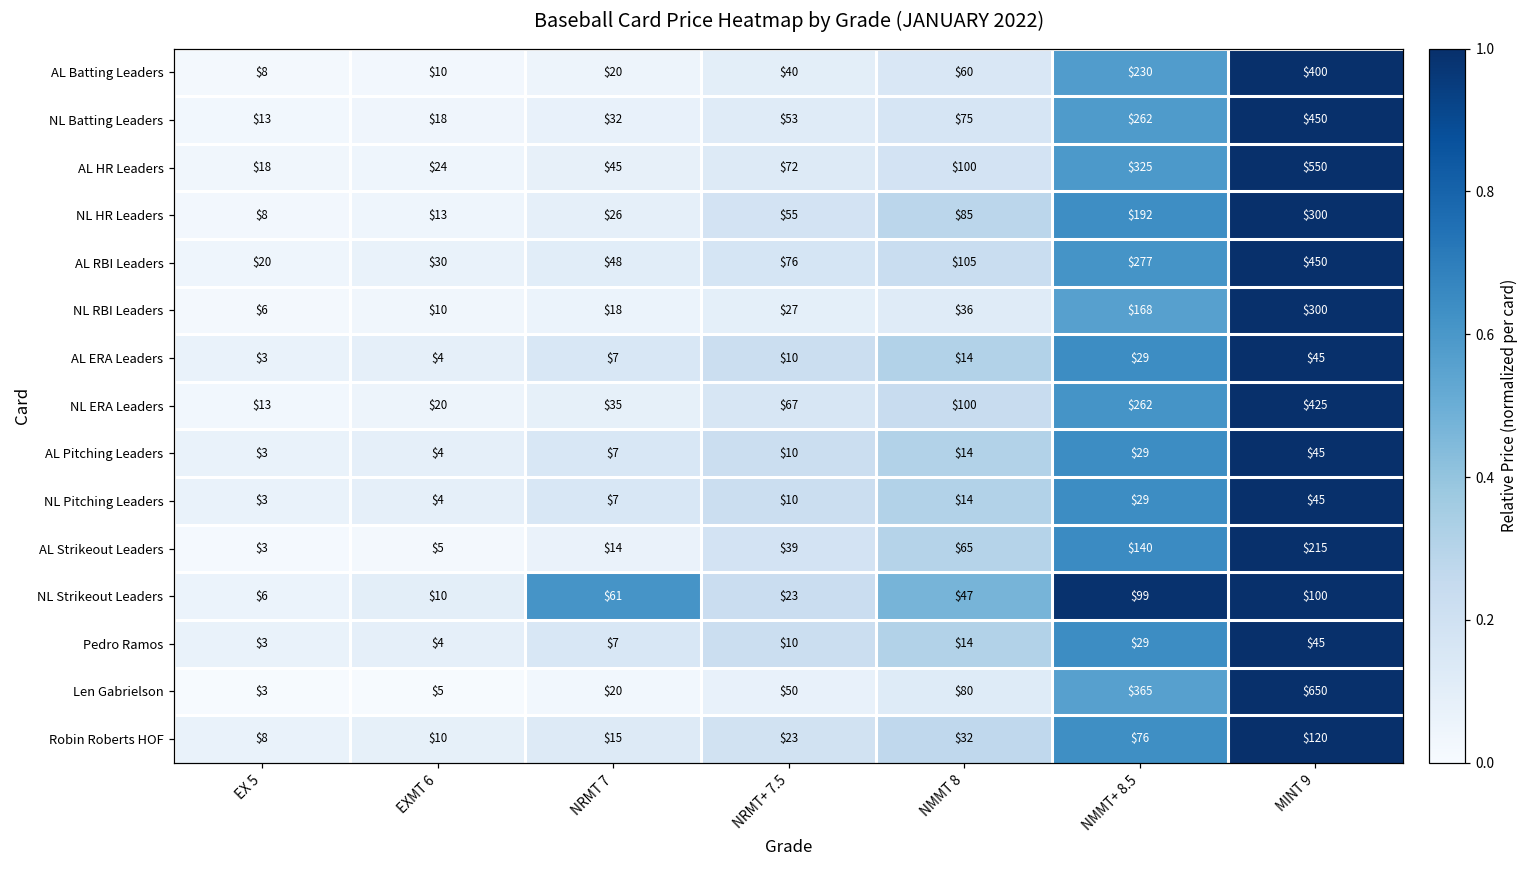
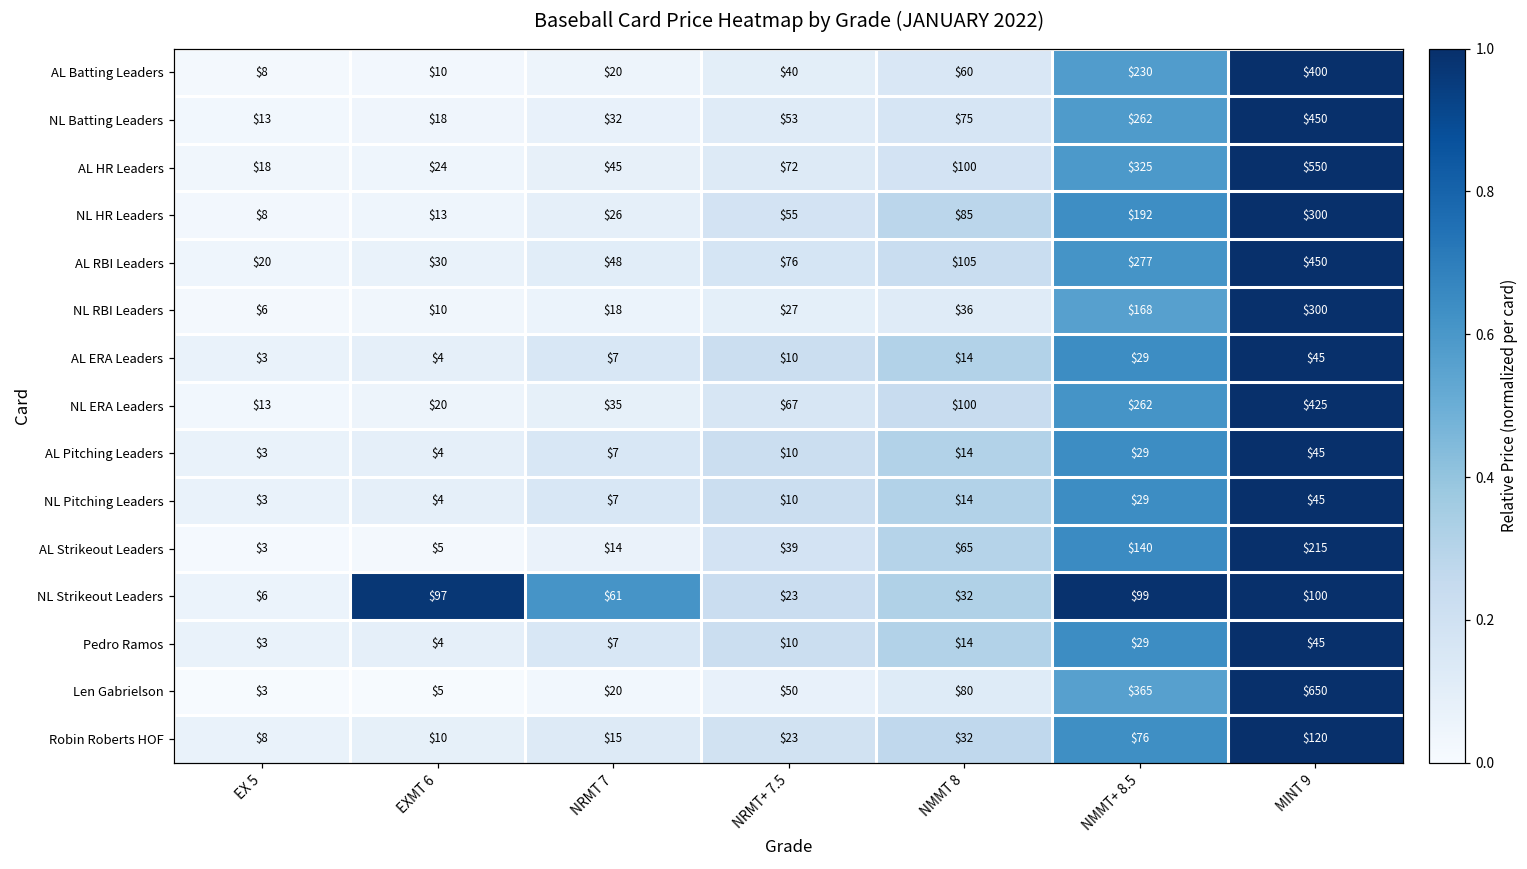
NL Strikeout Leaders, EXMT 6: $10 -> $97
NL Strikeout Leaders, NMMT 8: $47 -> $32
